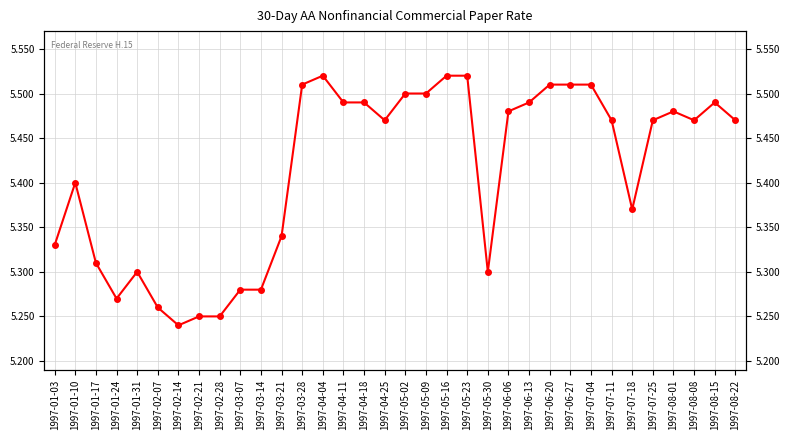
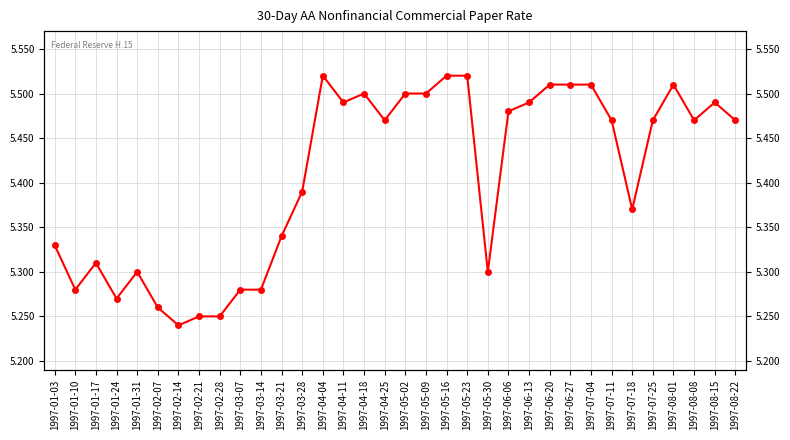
1997-01-10: 5.40 -> 5.28
1997-03-28: 5.51 -> 5.39
1997-04-18: 5.49 -> 5.50
1997-08-01: 5.48 -> 5.51
